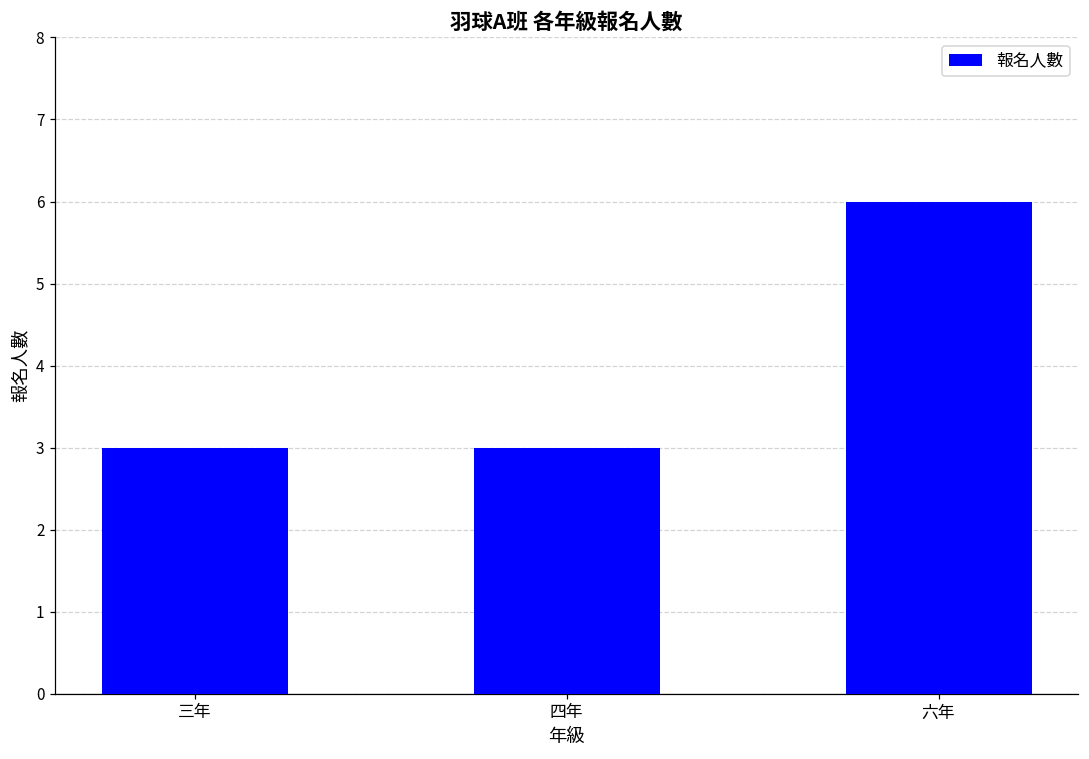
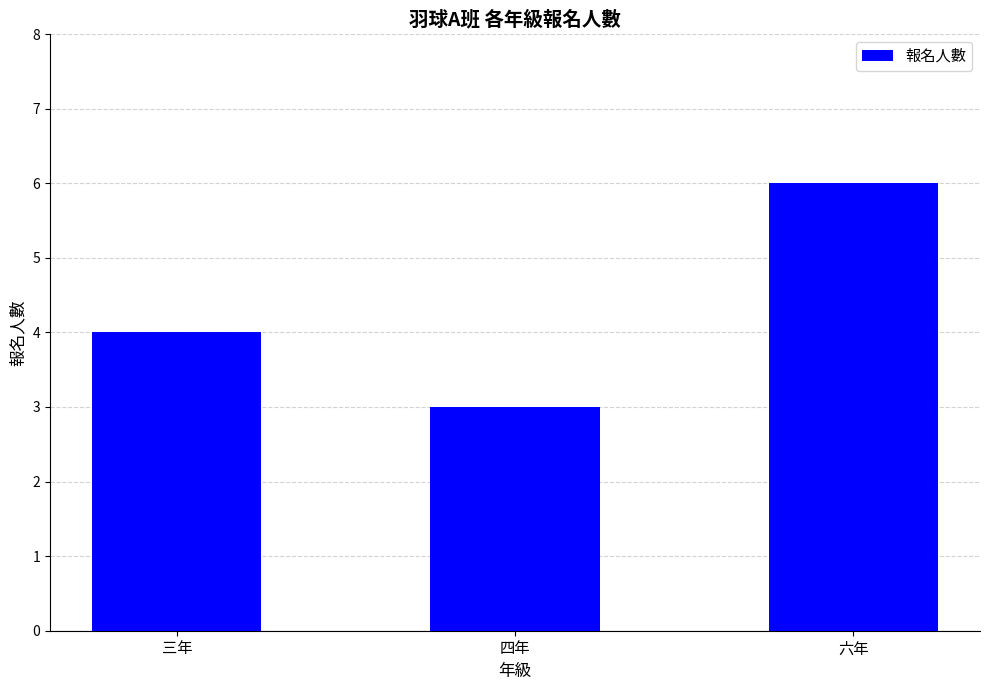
三年: 3 -> 4
